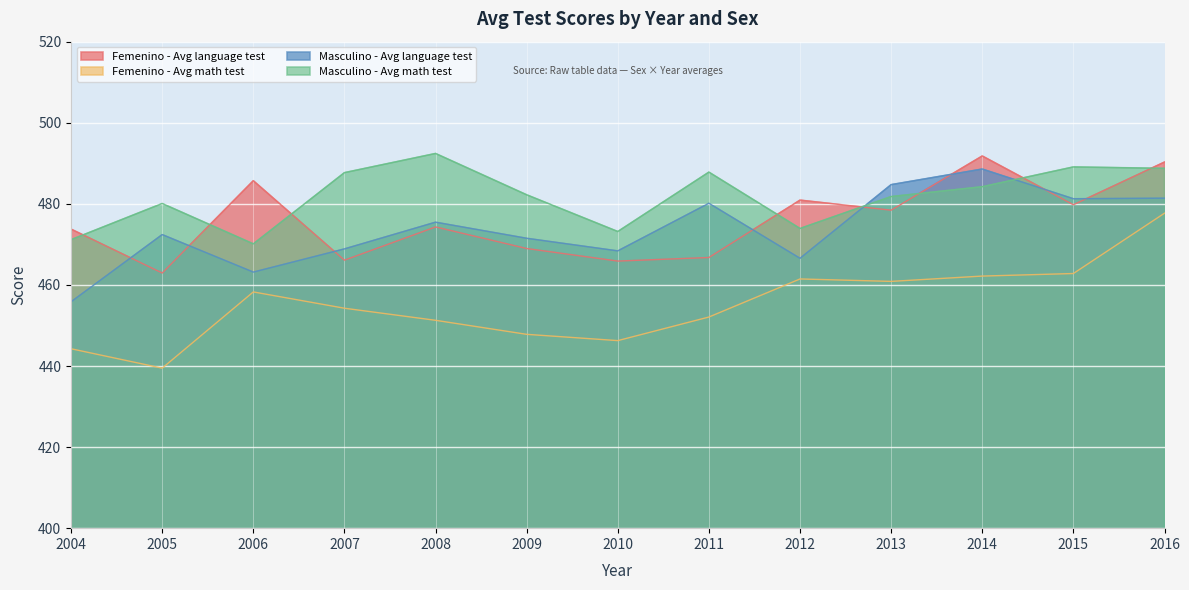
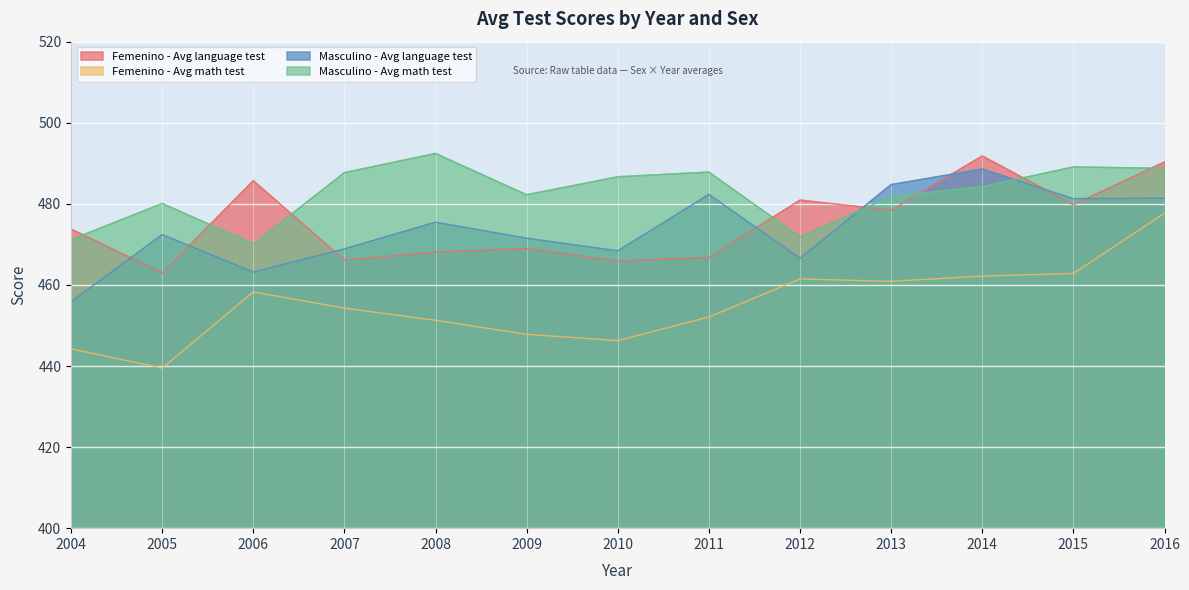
Femenino - Avg language test, 2008: 474 -> 468
Masculino - Avg math test, 2010: 473 -> 487
Masculino - Avg language test, 2011: 480 -> 482
Masculino - Avg math test, 2012: 474 -> 472
